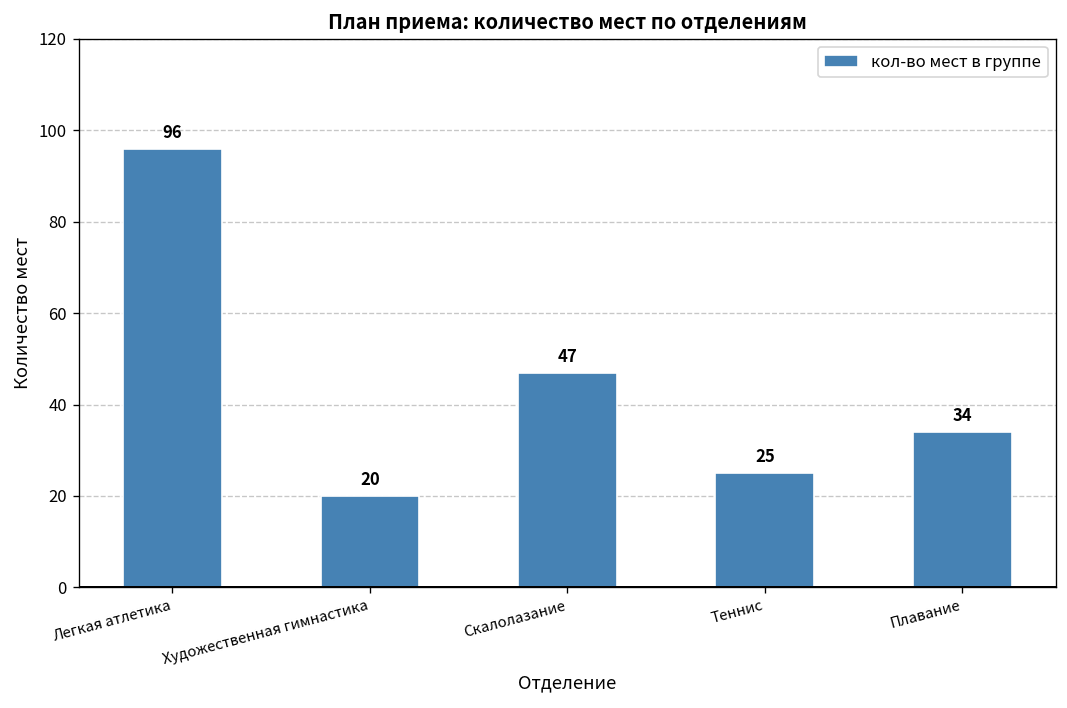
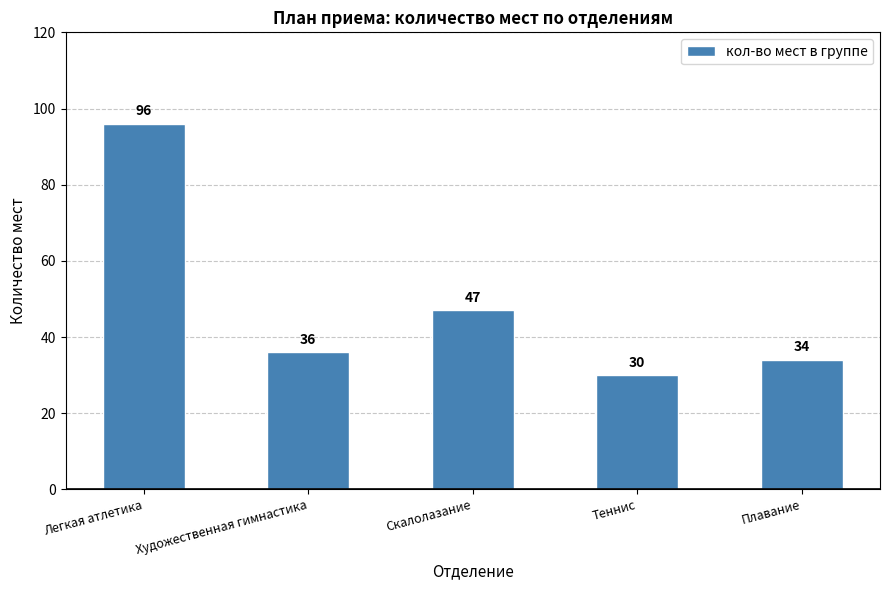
Художественная гимнастика: 20 -> 36
Теннис: 25 -> 30
